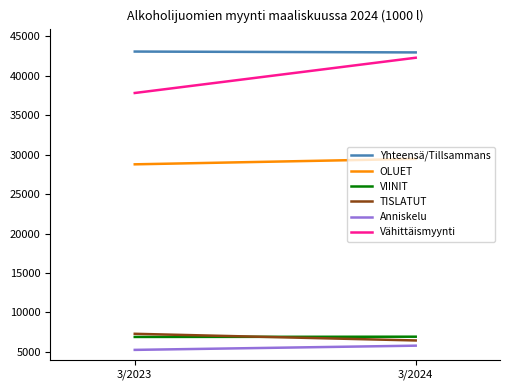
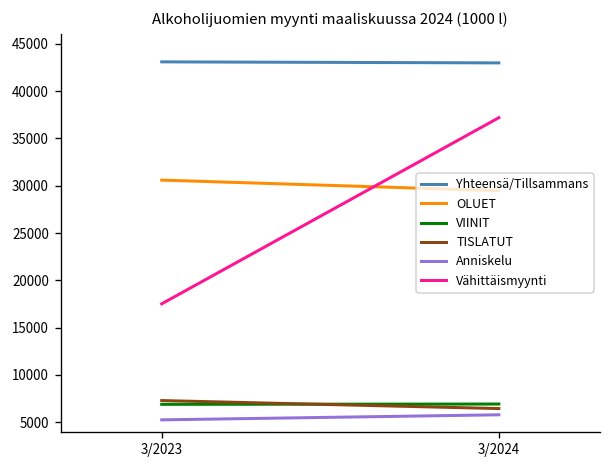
OLUET, 3/2023: 29000 -> 31000
Vähittäismyynti, 3/2023: 38000 -> 18000
Vähittäismyynti, 3/2024: 42000 -> 37000
